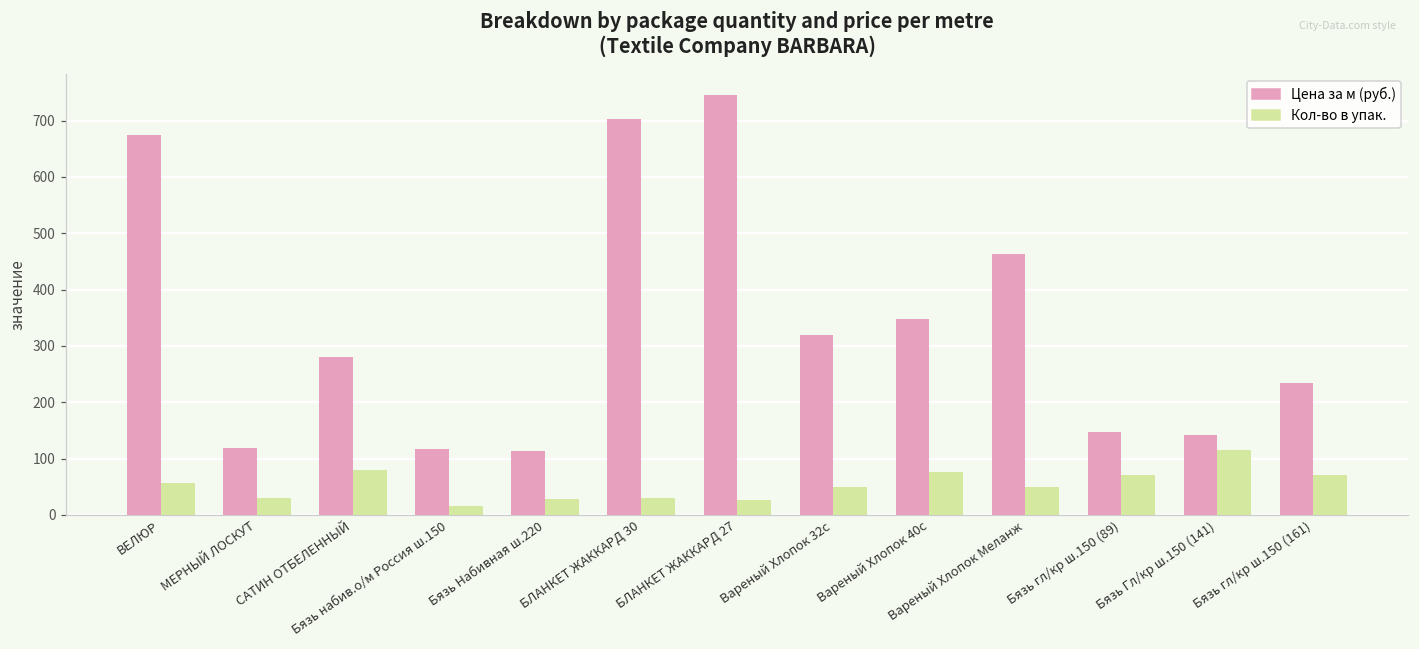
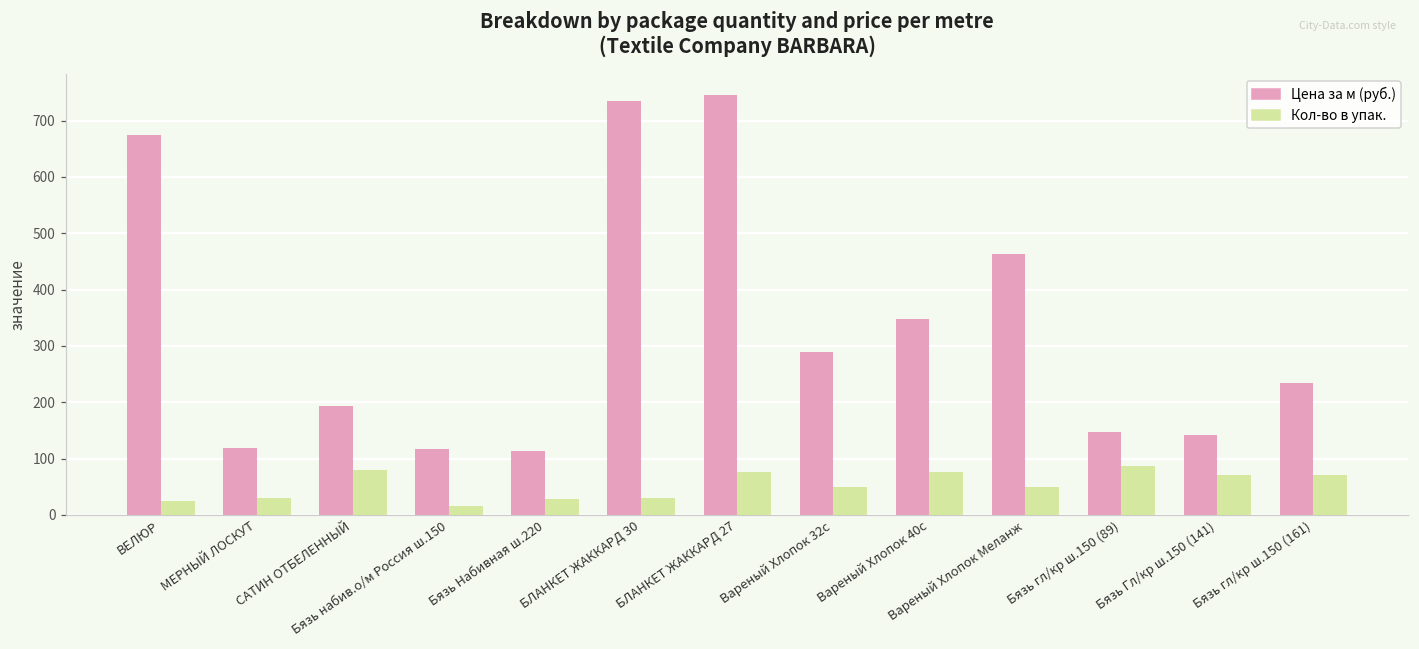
Кол-во в упак., ВЕЛЮР: 60 -> 30
Цена за м (руб.), САТИН ОТБЕЛЕННЫЙ: 280 -> 190
Цена за м (руб.), БЛАНКЕТ ЖАККАРД 30: 700 -> 740
Кол-во в упак., БЛАНКЕТ ЖАККАРД 27: 30 -> 80
Цена за м (руб.), Вареный Хлопок 32с: 320 -> 290
Кол-во в упак., Бязь гл/кр ш.150 (89): 70 -> 90
Кол-во в упак., Бязь Гл/кр ш.150 (141): 120 -> 70
